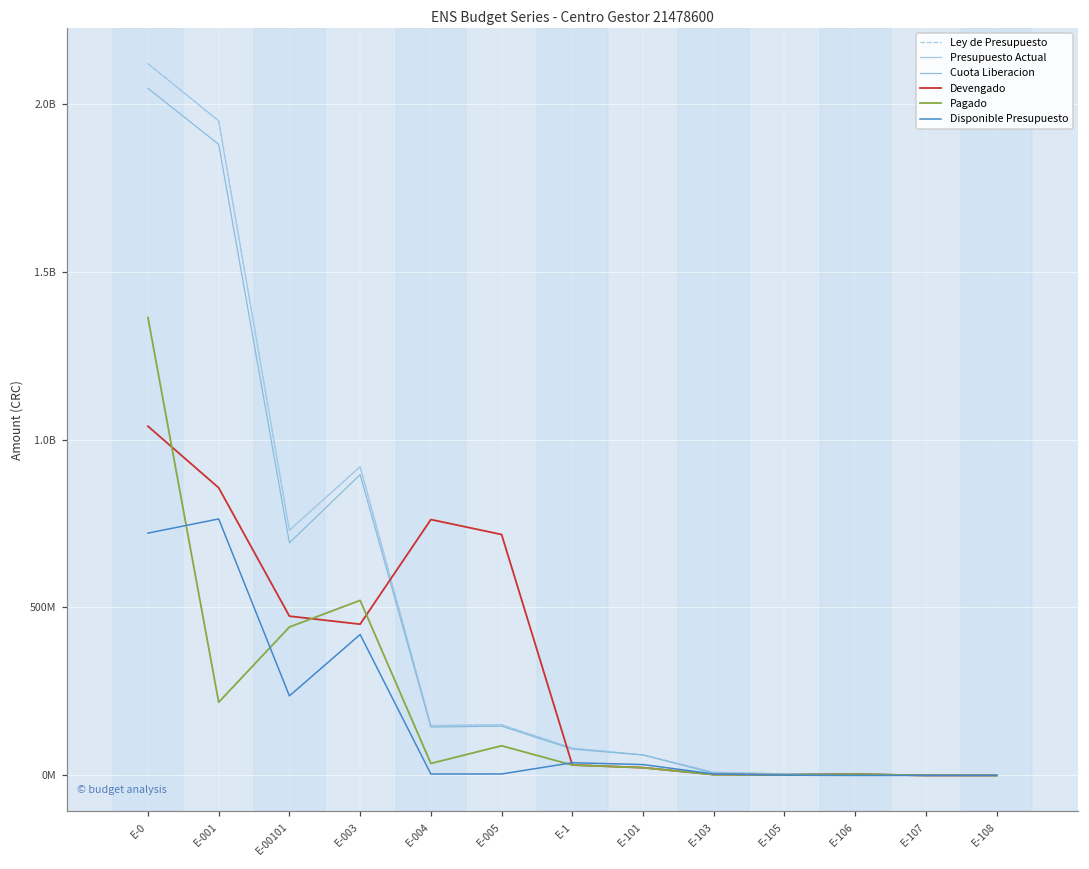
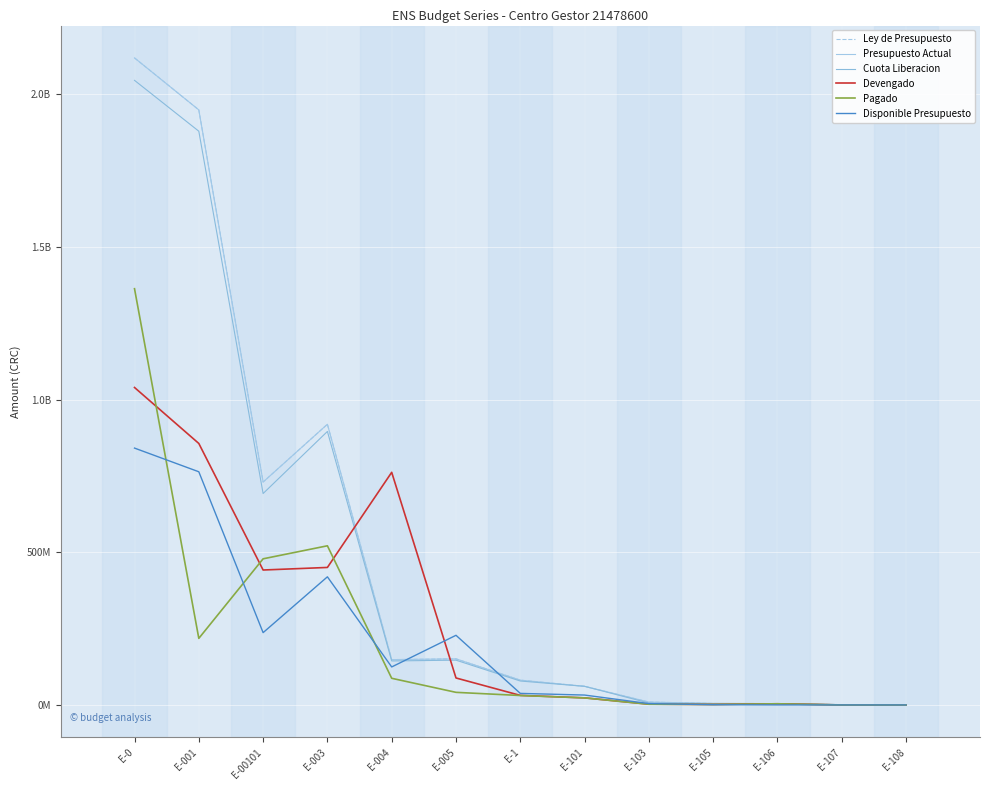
Disponible Presupuesto, E-0: 720000000 -> 840000000
Devengado, E-00101: 470000000 -> 440000000
Pagado, E-00101: 440000000 -> 480000000
Pagado, E-004: 40000000 -> 90000000
Disponible Presupuesto, E-004: 0 -> 120000000
Devengado, E-005: 720000000 -> 90000000
Pagado, E-005: 90000000 -> 40000000
Disponible Presupuesto, E-005: 0 -> 230000000
